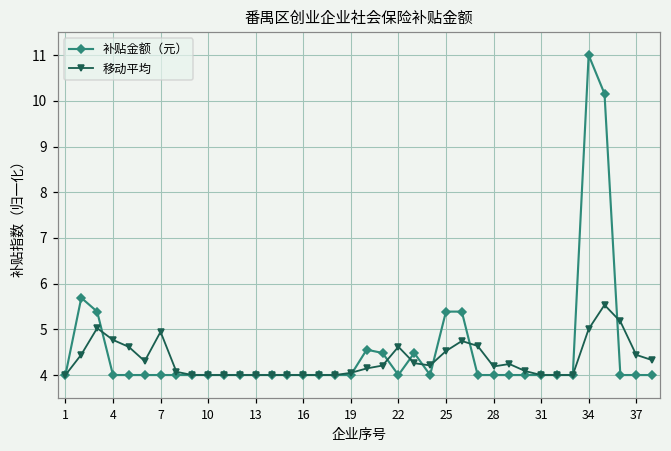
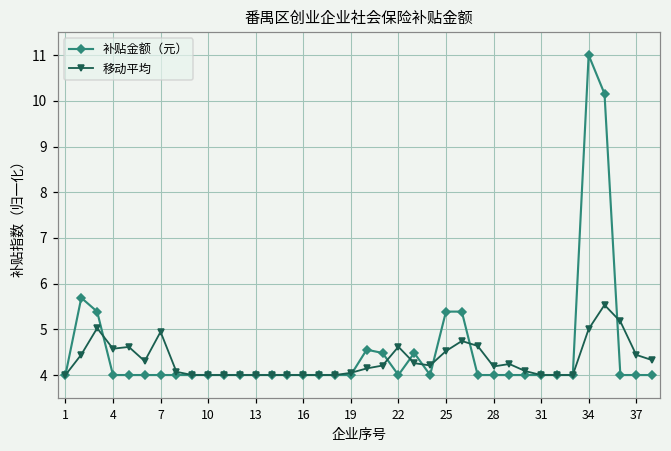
移动平均, 4: 4.8 -> 4.6
